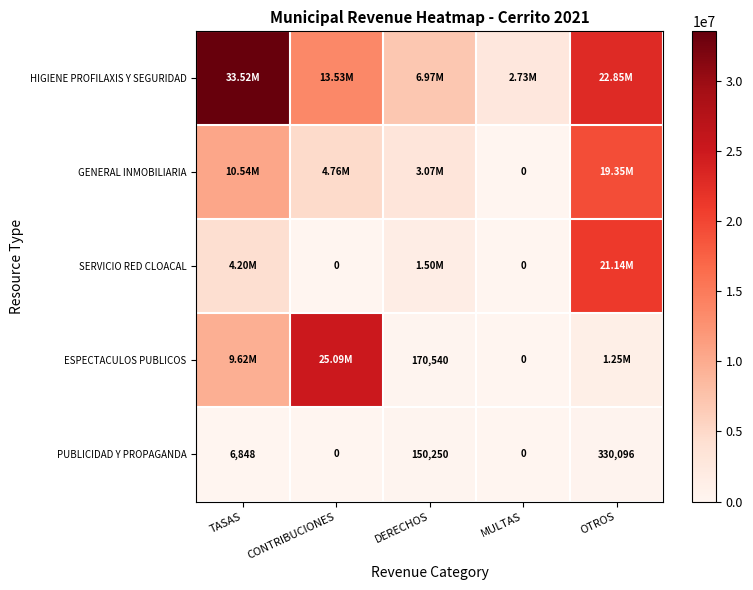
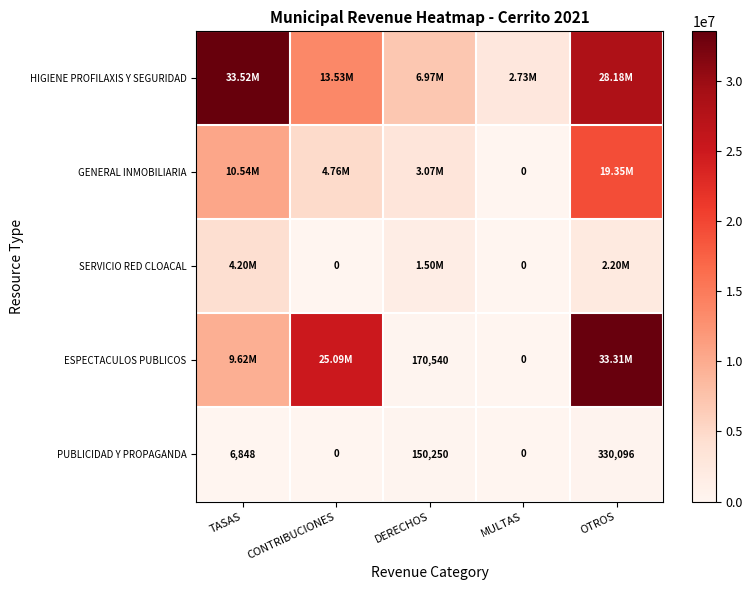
HIGIENE PROFILAXIS Y SEGURIDAD, OTROS: 22.85M -> 28.18M
SERVICIO RED CLOACAL, OTROS: 21.14M -> 2.20M
ESPECTACULOS PUBLICOS, OTROS: 1.25M -> 33.31M
